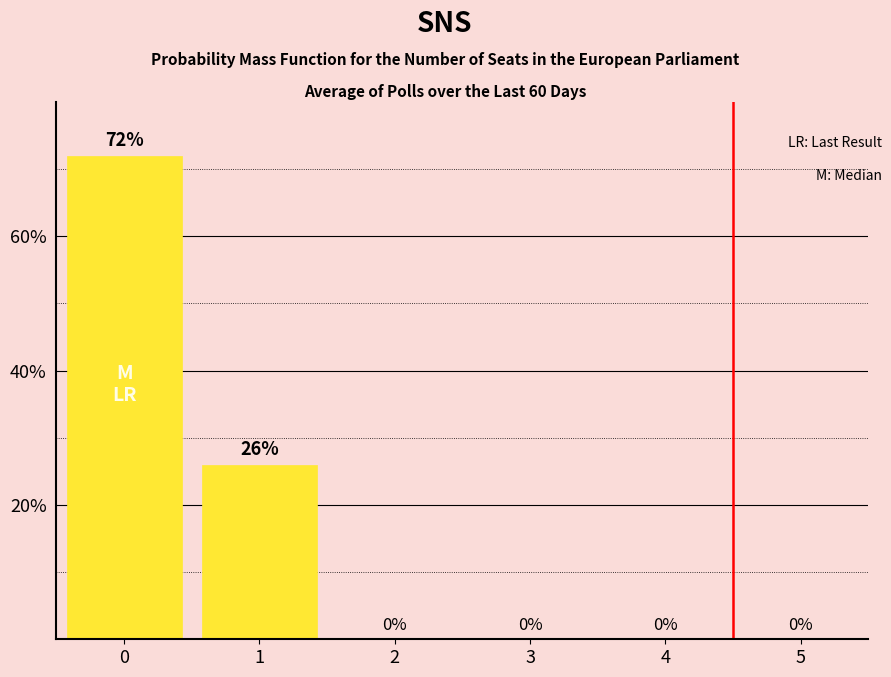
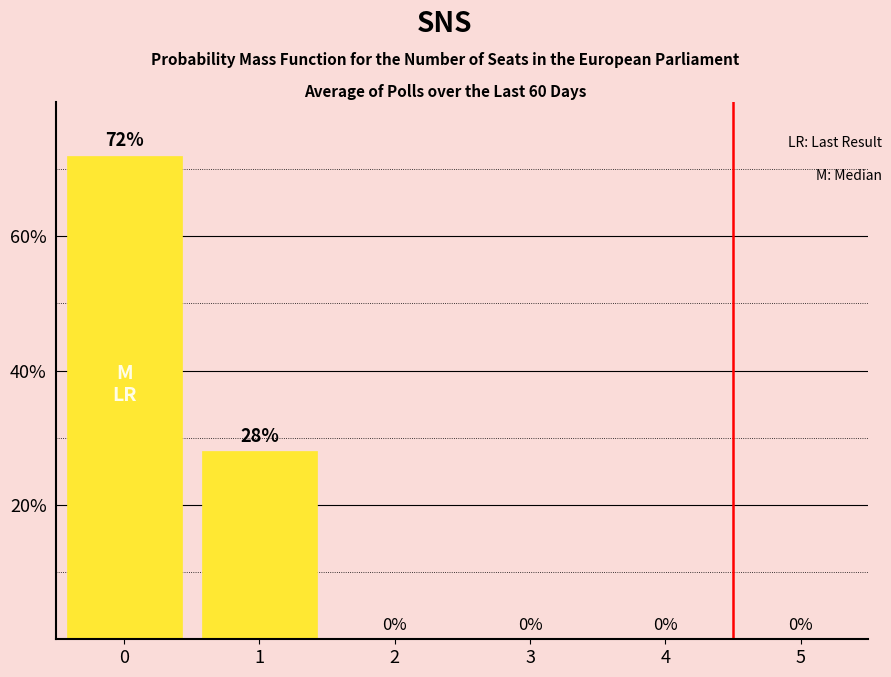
1: 26% -> 28%
